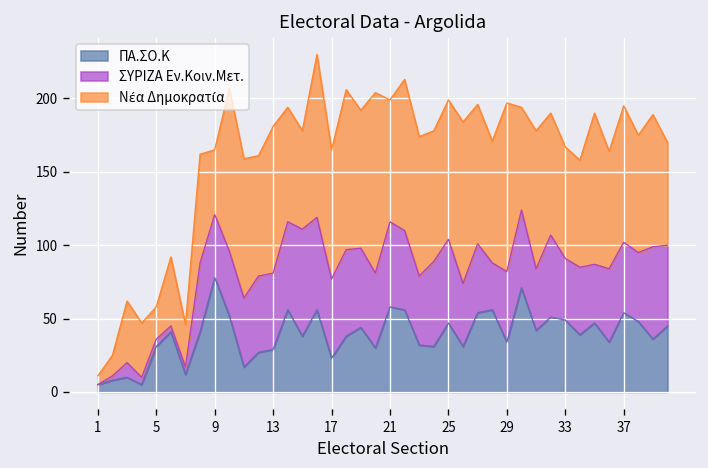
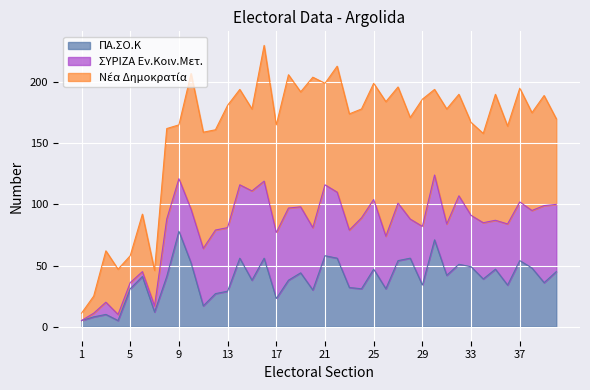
Νέα Δημοκρατία, 29: 115 -> 104
